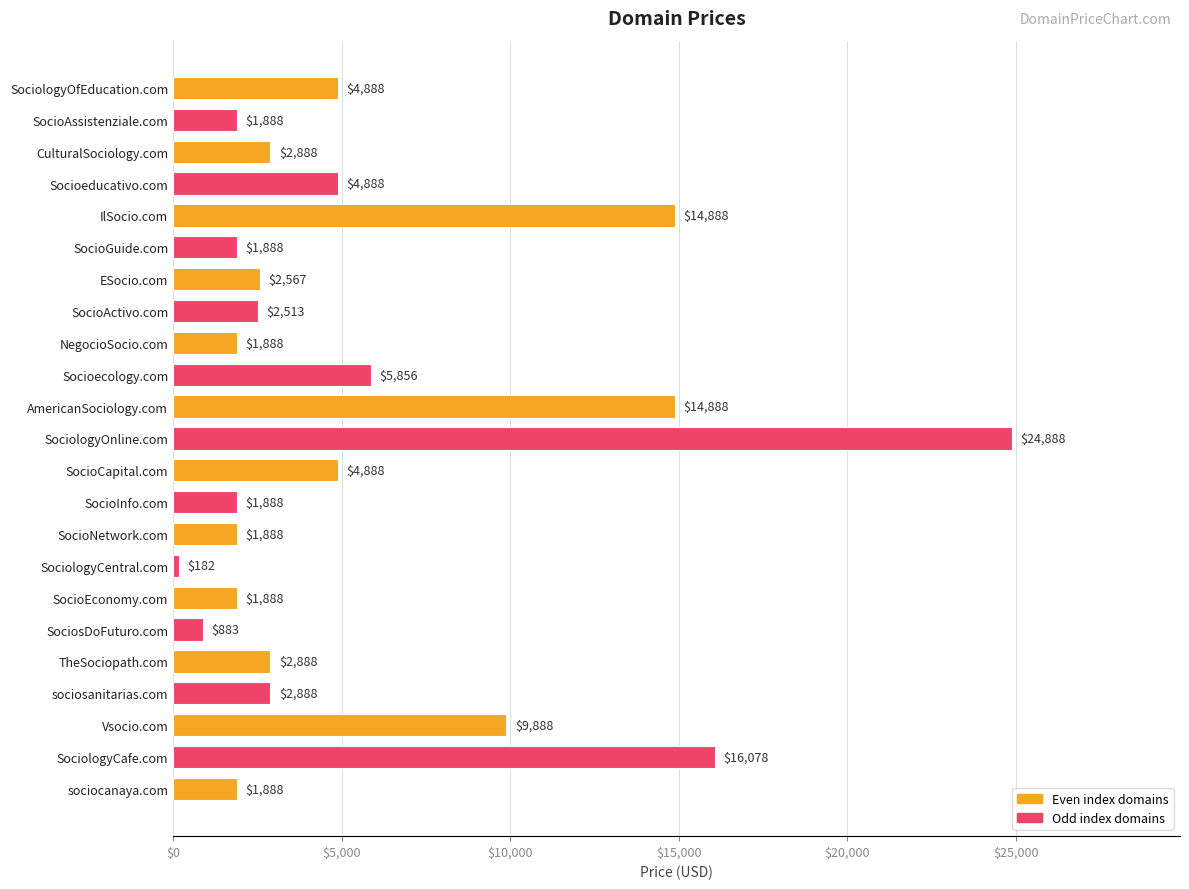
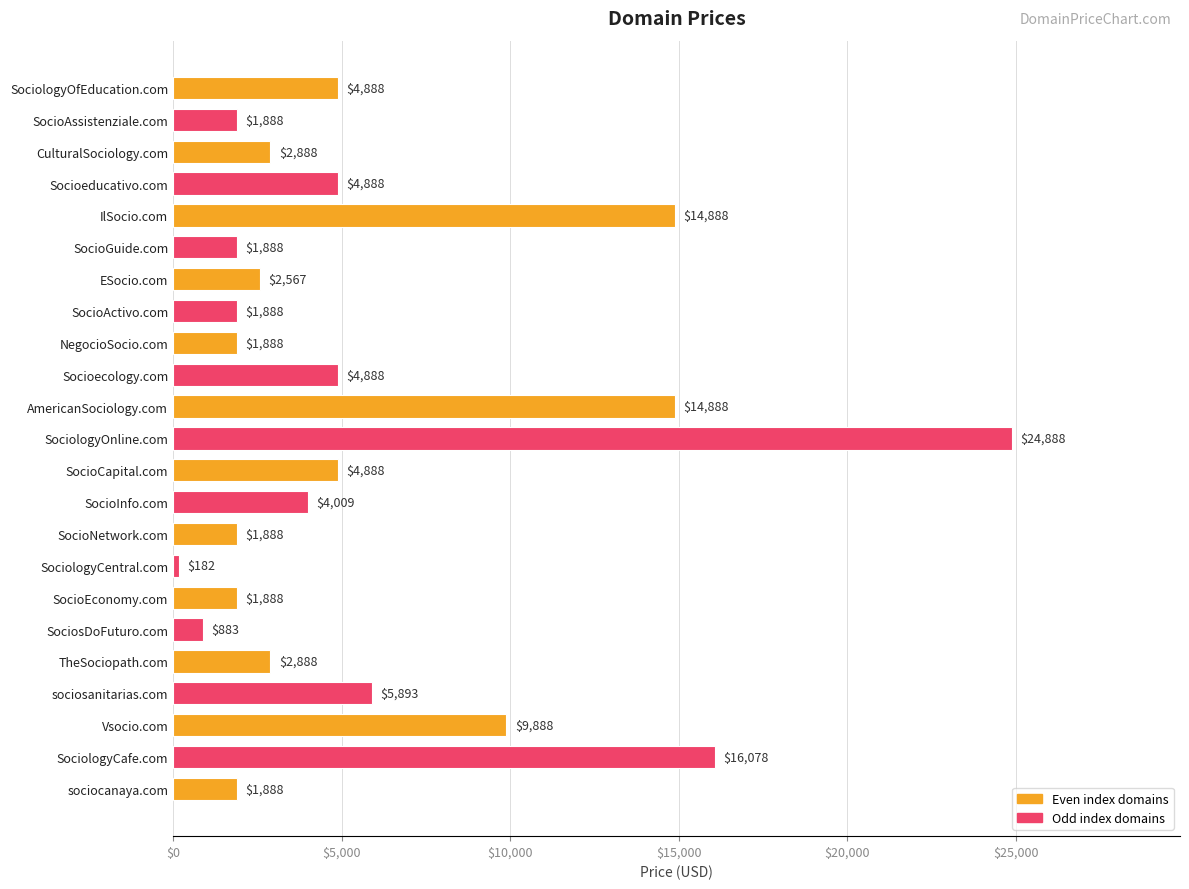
SocioActivo.com: $2,513 -> $1,888
Socioecology.com: $5,856 -> $4,888
SocioInfo.com: $1,888 -> $4,009
sociosanitarias.com: $2,888 -> $5,893
